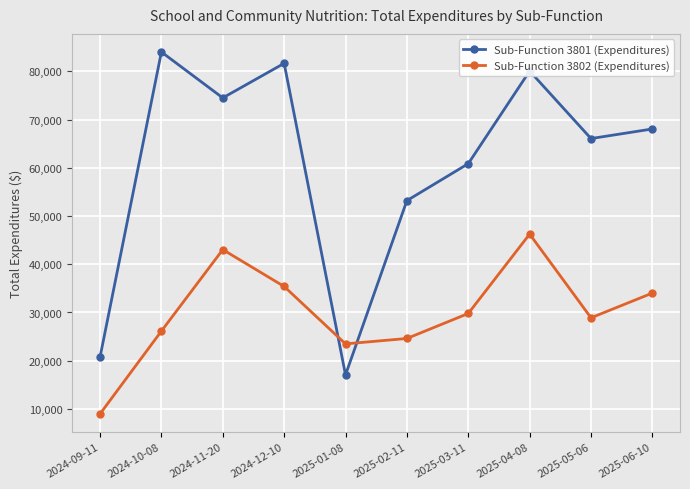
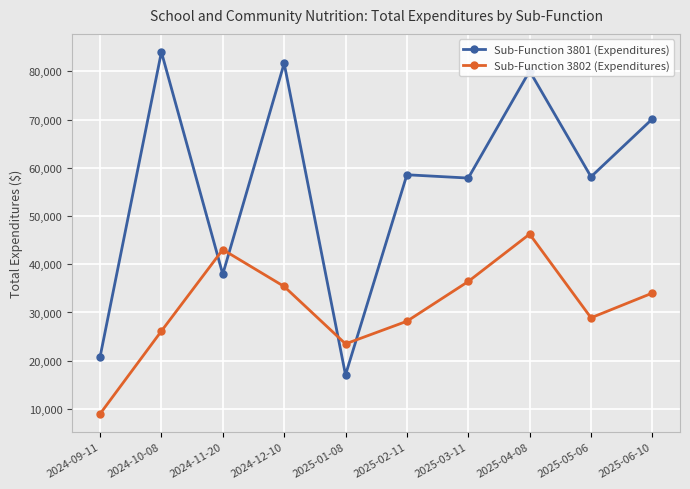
Sub-Function 3801 (Expenditures), 2024-11-20: 74,000 -> 38,000
Sub-Function 3801 (Expenditures), 2025-02-11: 53,000 -> 59,000
Sub-Function 3802 (Expenditures), 2025-02-11: 25,000 -> 28,000
Sub-Function 3801 (Expenditures), 2025-03-11: 61,000 -> 58,000
Sub-Function 3802 (Expenditures), 2025-03-11: 30,000 -> 36,000
Sub-Function 3801 (Expenditures), 2025-05-06: 66,000 -> 58,000
Sub-Function 3801 (Expenditures), 2025-06-10: 68,000 -> 70,000
